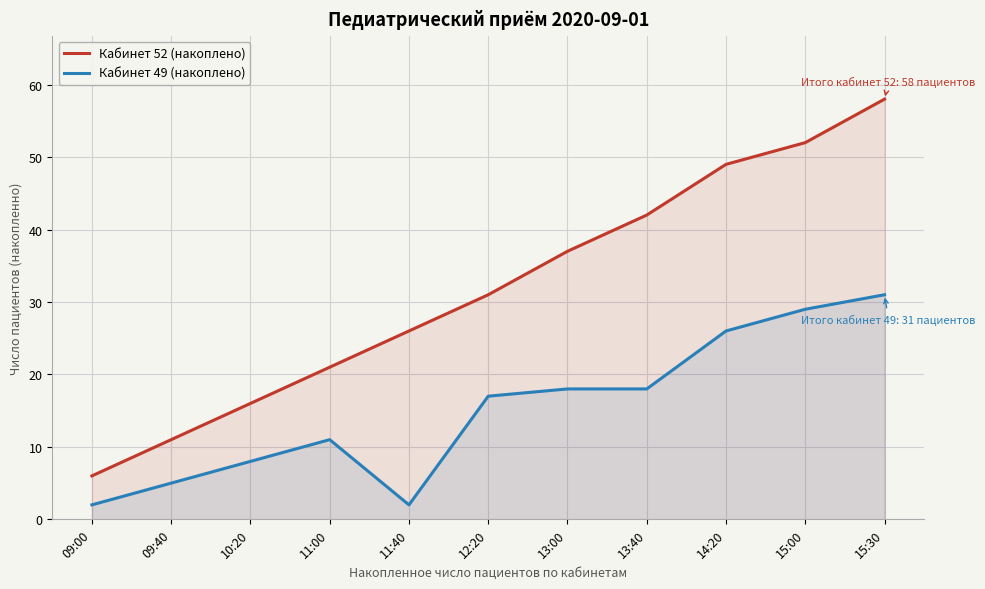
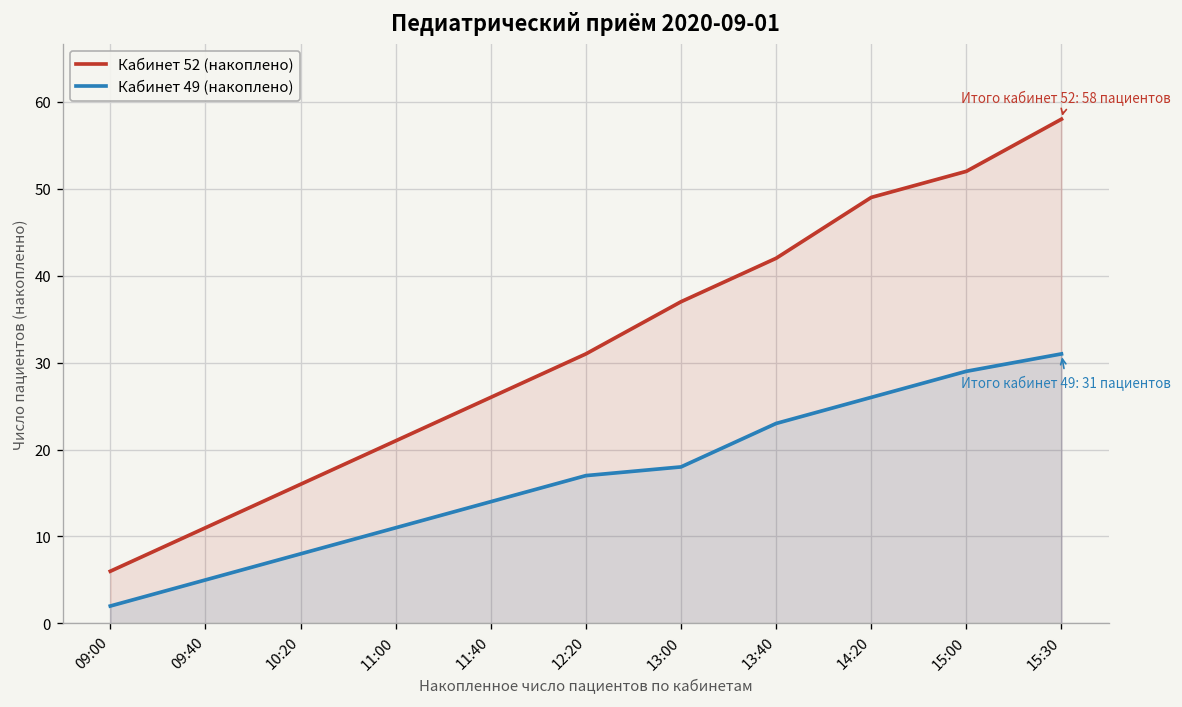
Кабинет 49 (накоплено), 11:40: 2 -> 14
Кабинет 49 (накоплено), 13:40: 18 -> 23
